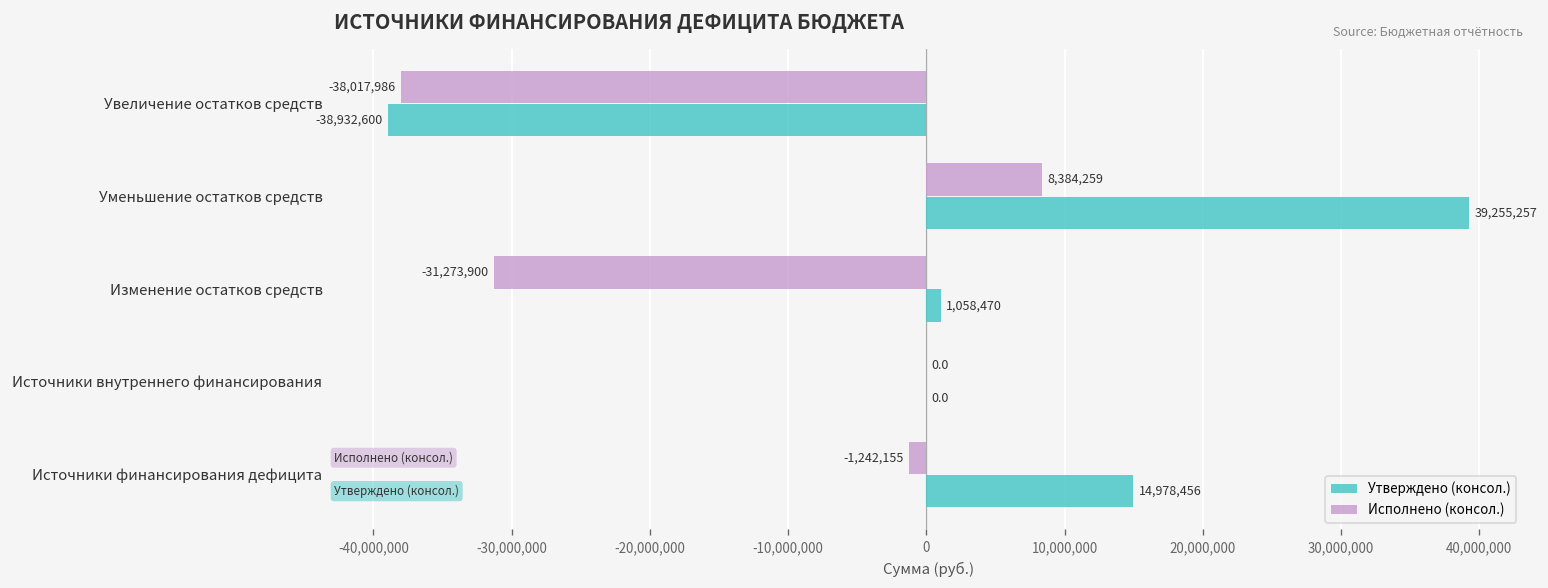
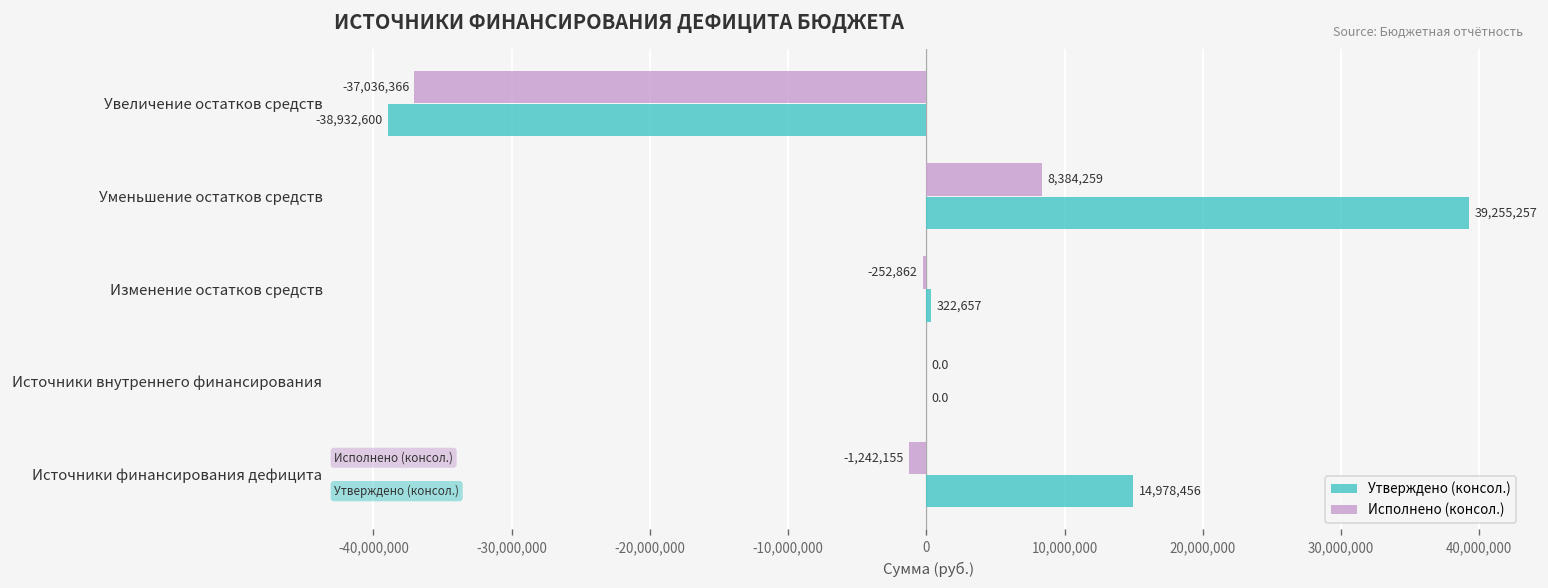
Исполнено (консол.), Увеличение остатков средств: -38,017,986 -> -37,036,366
Исполнено (консол.), Изменение остатков средств: -31,273,900 -> -252,862
Утверждено (консол.), Изменение остатков средств: 1,058,470 -> 322,657
